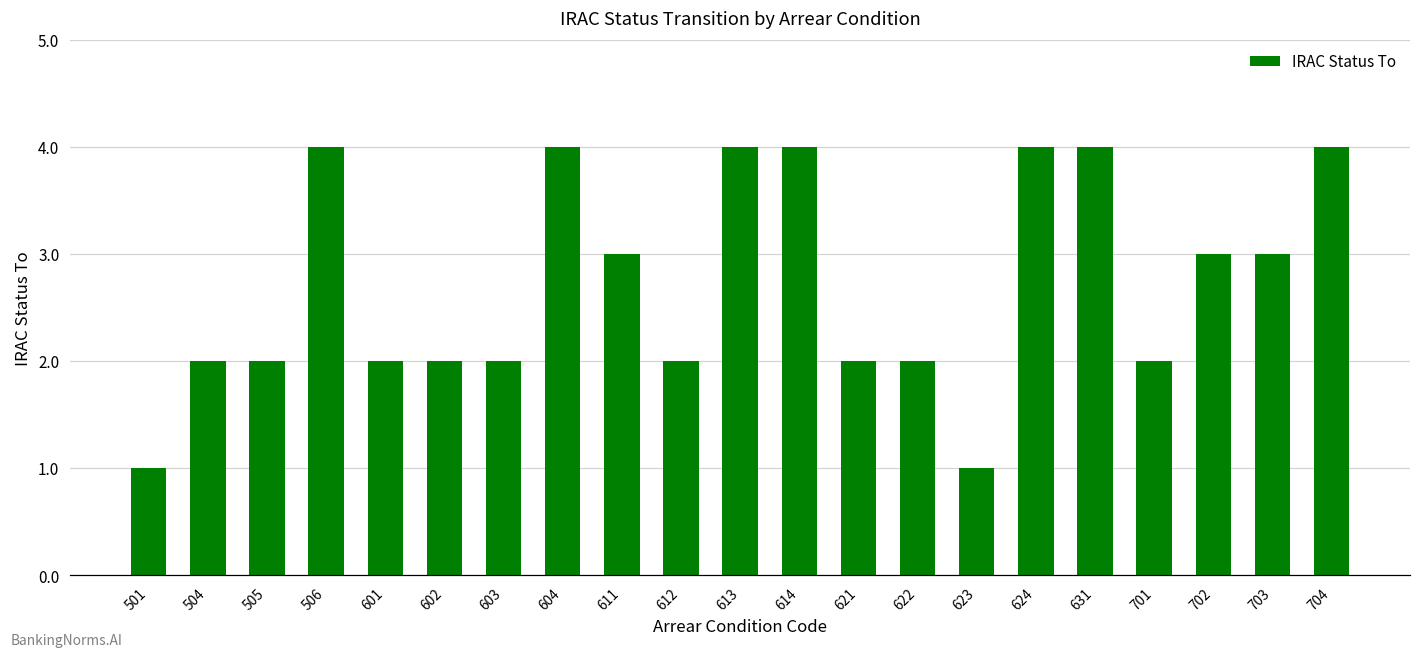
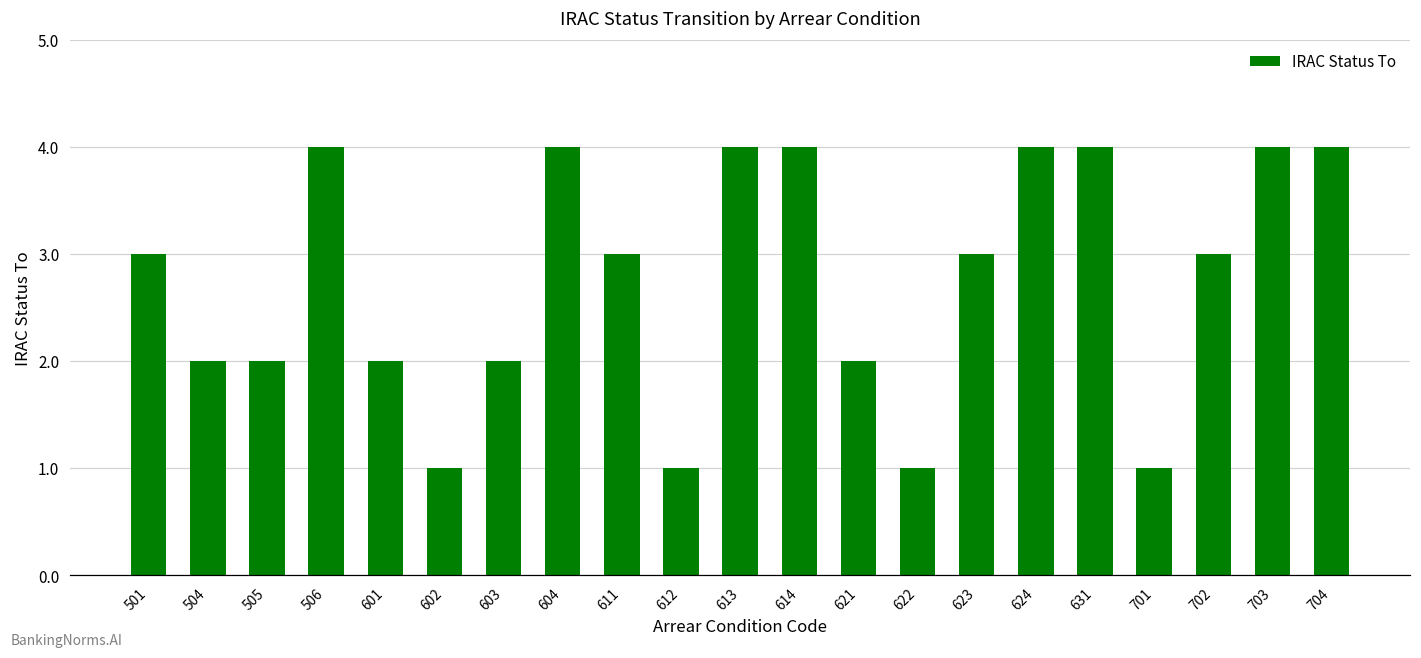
501: 1 -> 3
602: 2 -> 1
612: 2 -> 1
622: 2 -> 1
623: 1 -> 3
701: 2 -> 1
703: 3 -> 4
